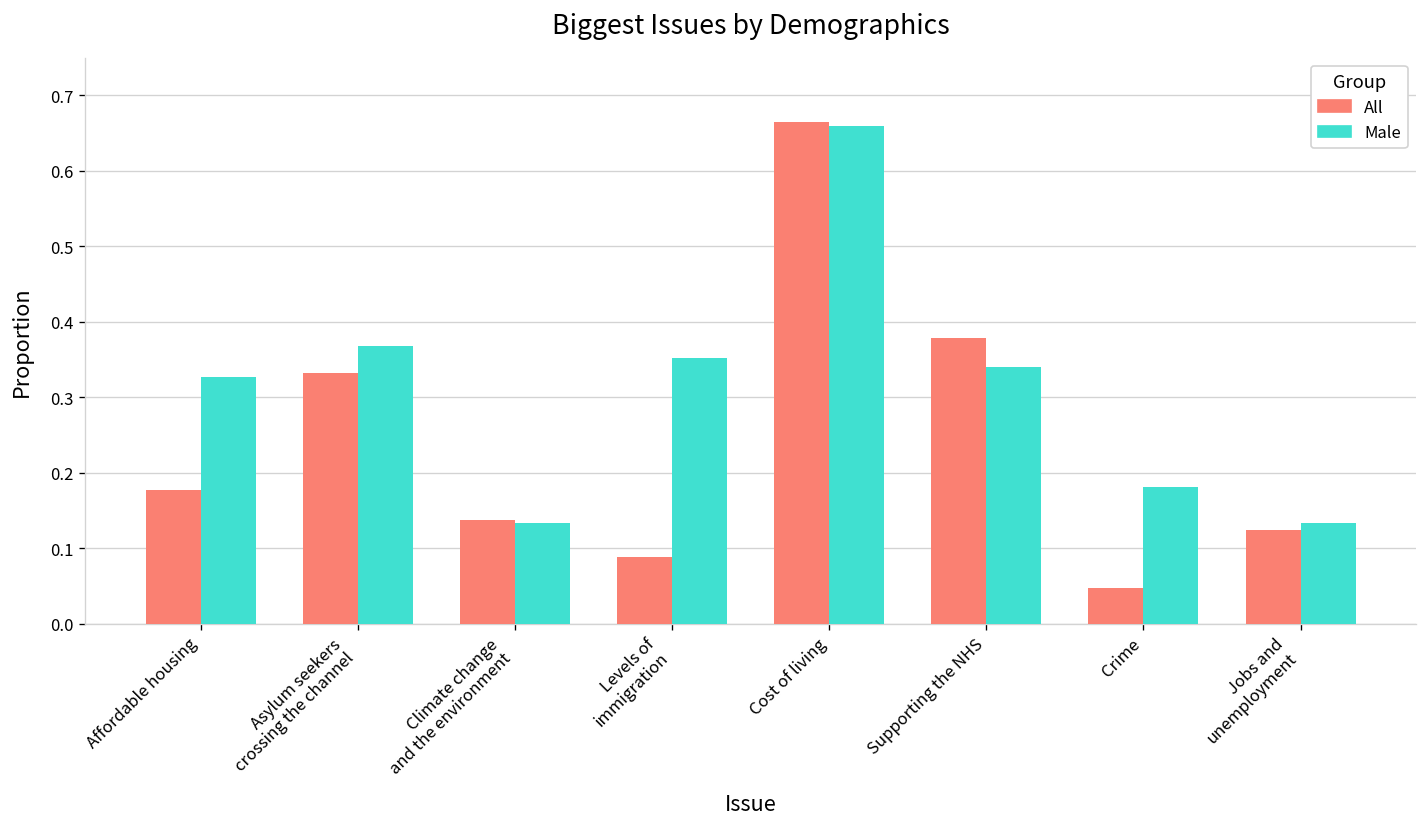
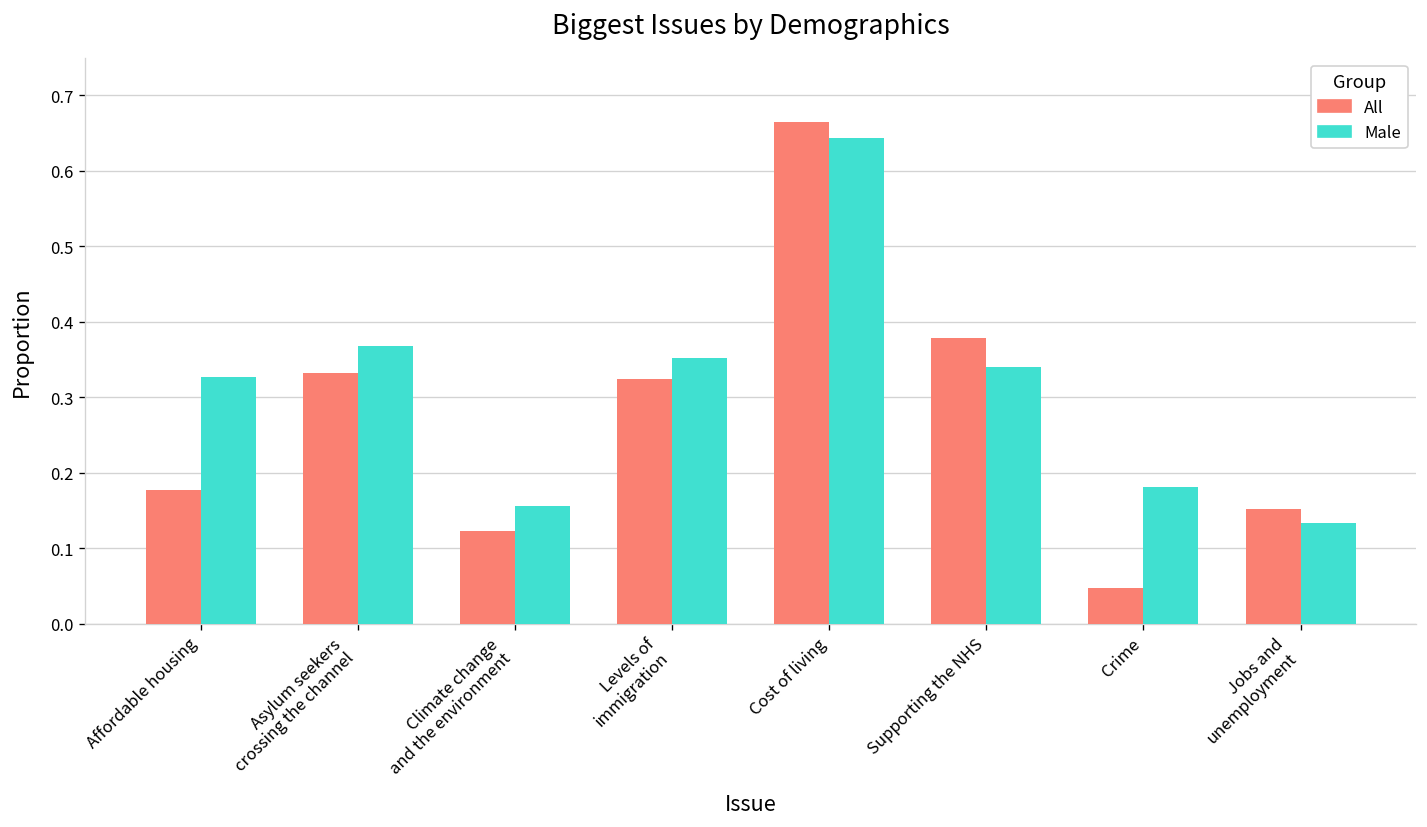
All, Climate change and the environment: 0.14 -> 0.12
Male, Climate change and the environment: 0.13 -> 0.16
All, Levels of immigration: 0.09 -> 0.32
Male, Cost of living: 0.66 -> 0.64
All, Jobs and unemployment: 0.12 -> 0.15
